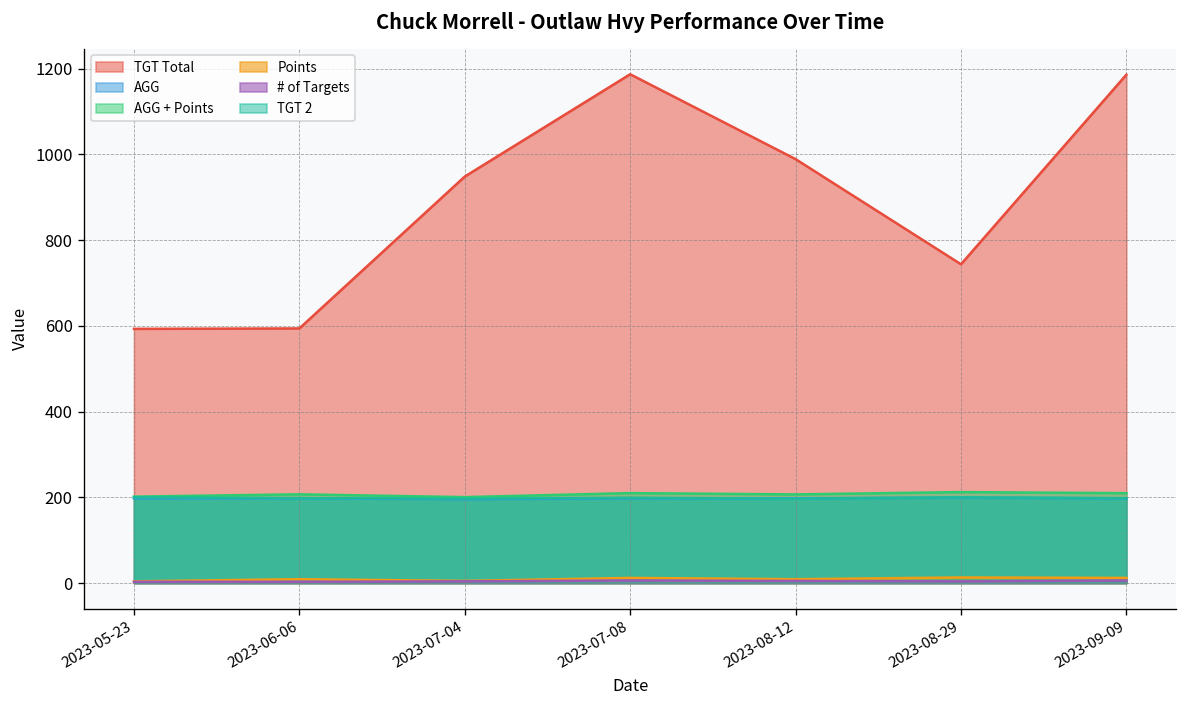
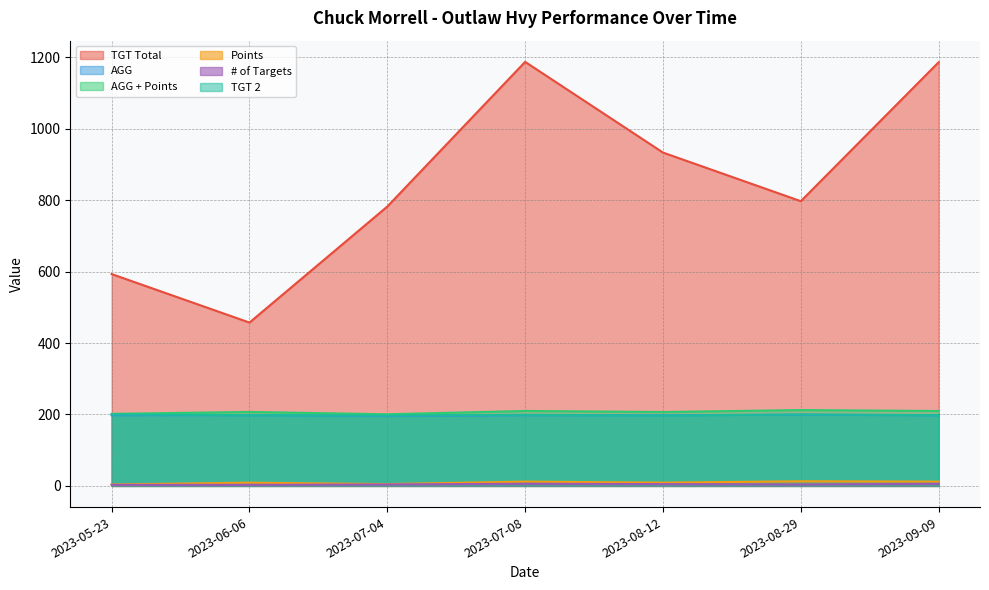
TGT Total, 2023-06-06: 590 -> 460
TGT Total, 2023-07-04: 950 -> 780
TGT Total, 2023-08-12: 990 -> 930
TGT Total, 2023-08-29: 740 -> 800
